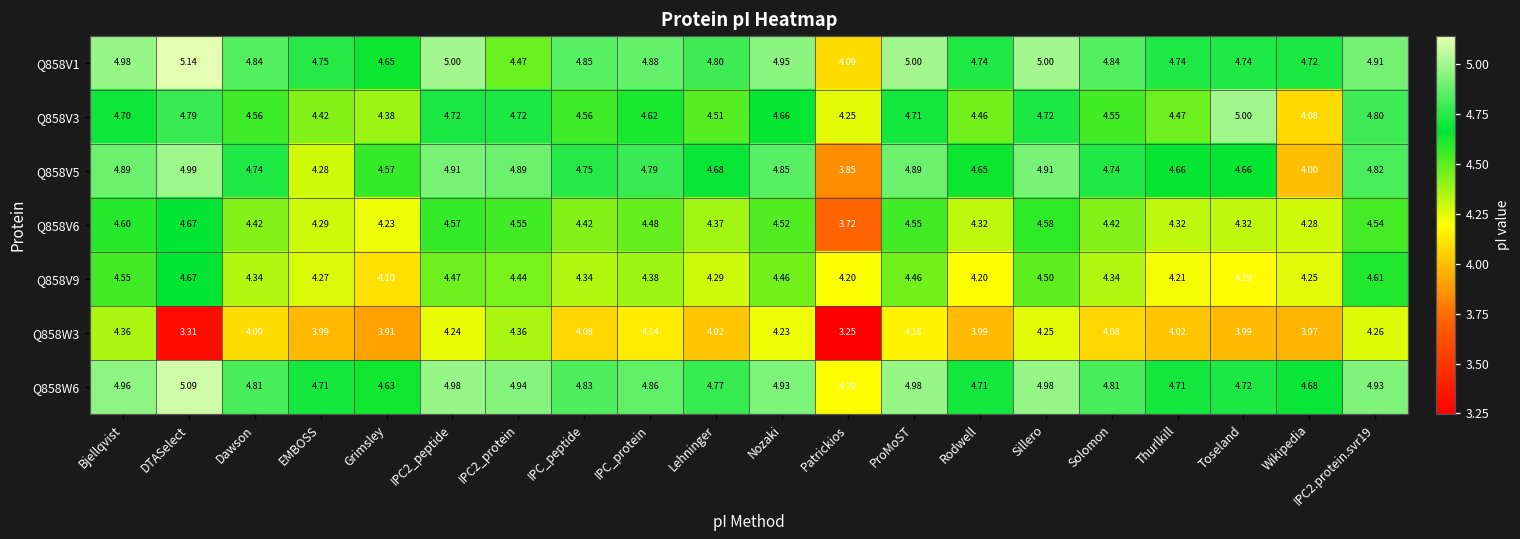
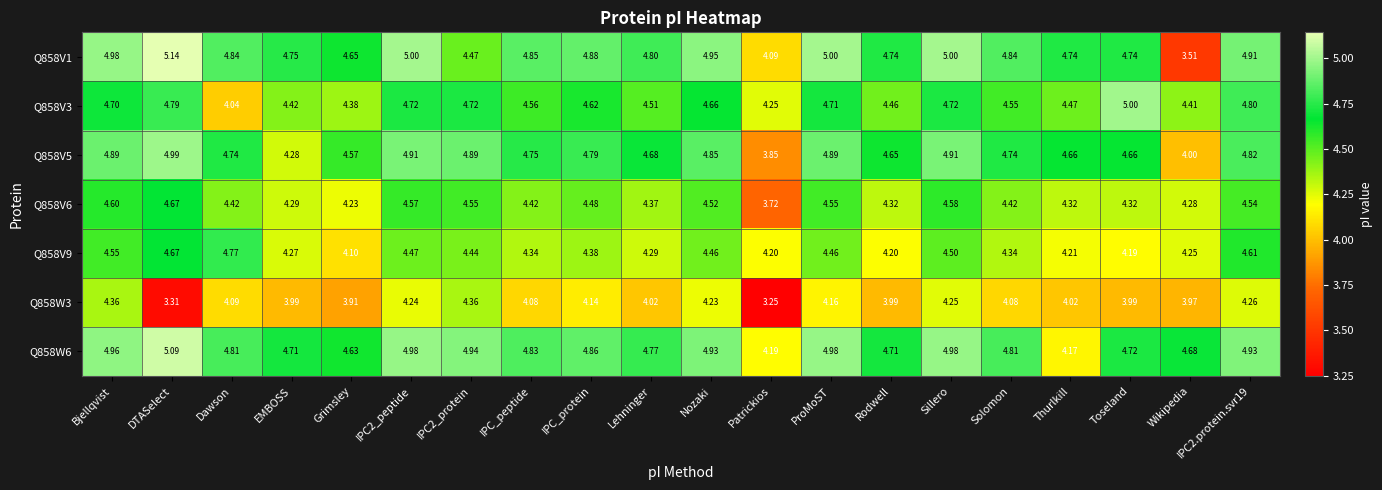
Q858V1, Wikipedia: 4.72 -> 3.51
Q858V3, Dawson: 4.56 -> 4.04
Q858V3, Wikipedia: 4.08 -> 4.41
Q858V9, Dawson: 4.34 -> 4.77
Q858W6, Thurlkill: 4.71 -> 4.17
